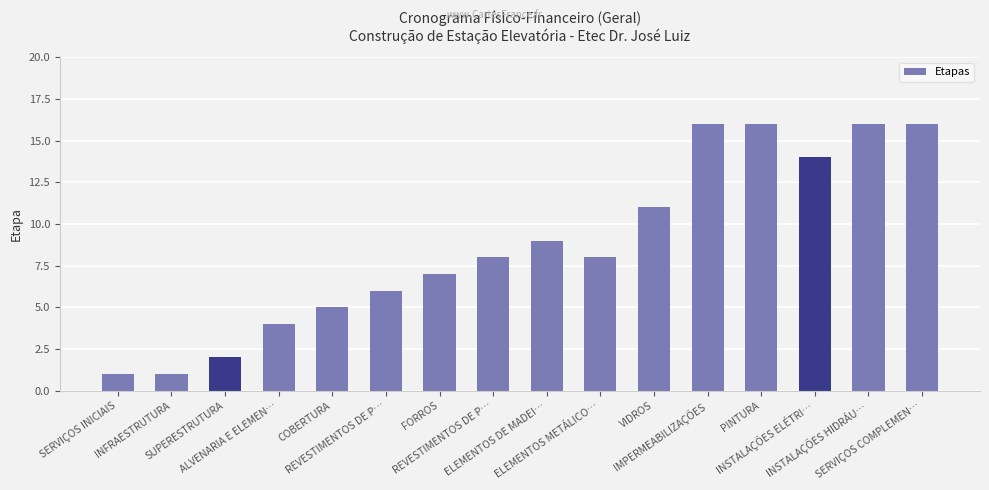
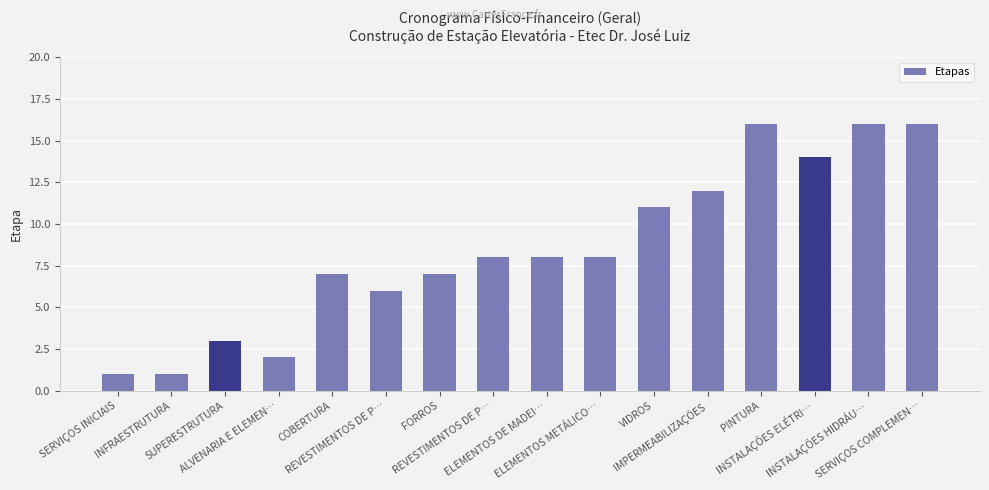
SUPERESTRUTURA: 2 -> 3
ALVENARIA E ELEMEN…: 4 -> 2
COBERTURA: 5 -> 7
ELEMENTOS DE MADEI…: 9 -> 8
IMPERMEABILIZAÇÕES: 16 -> 12
